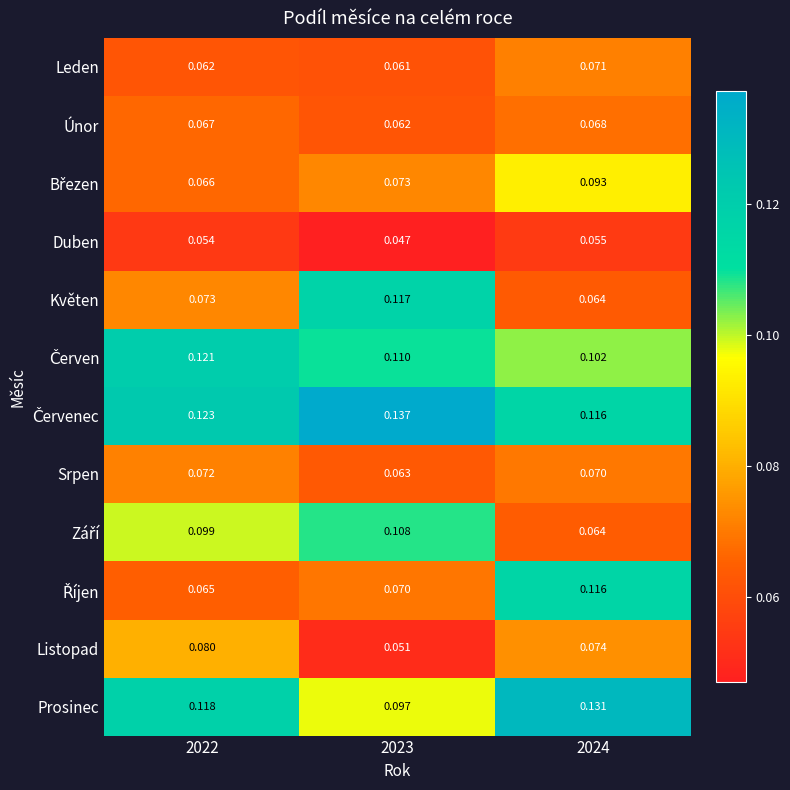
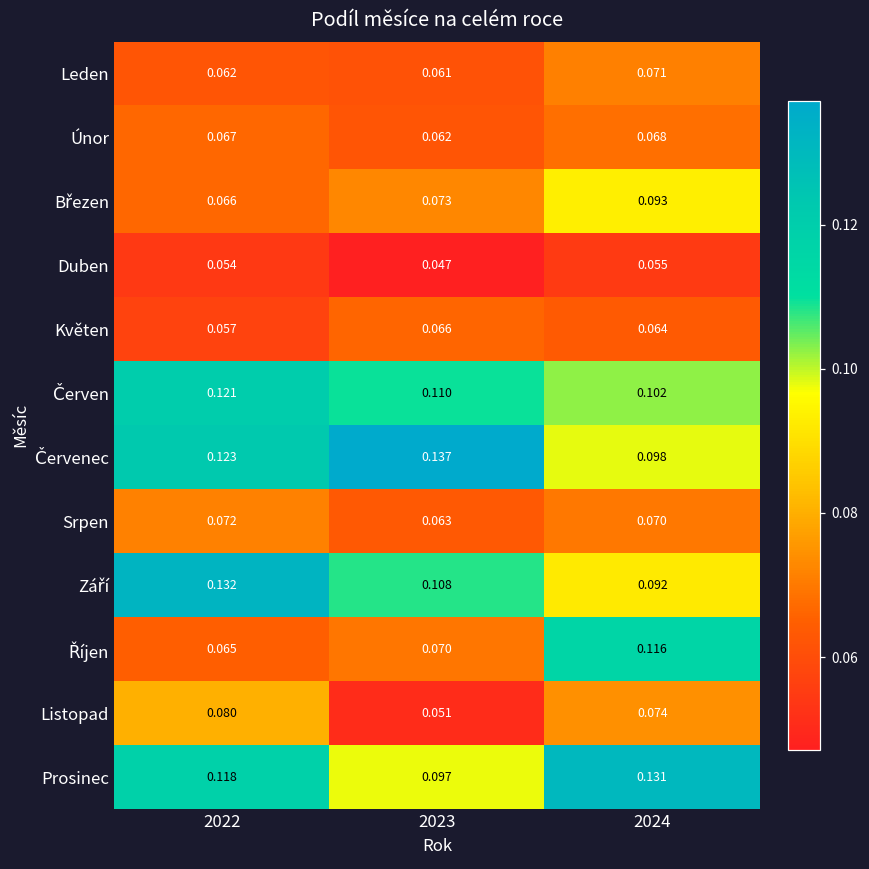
Květen, 2022: 0.073 -> 0.057
Květen, 2023: 0.117 -> 0.066
Červenec, 2024: 0.116 -> 0.098
Září, 2022: 0.099 -> 0.132
Září, 2024: 0.064 -> 0.092
